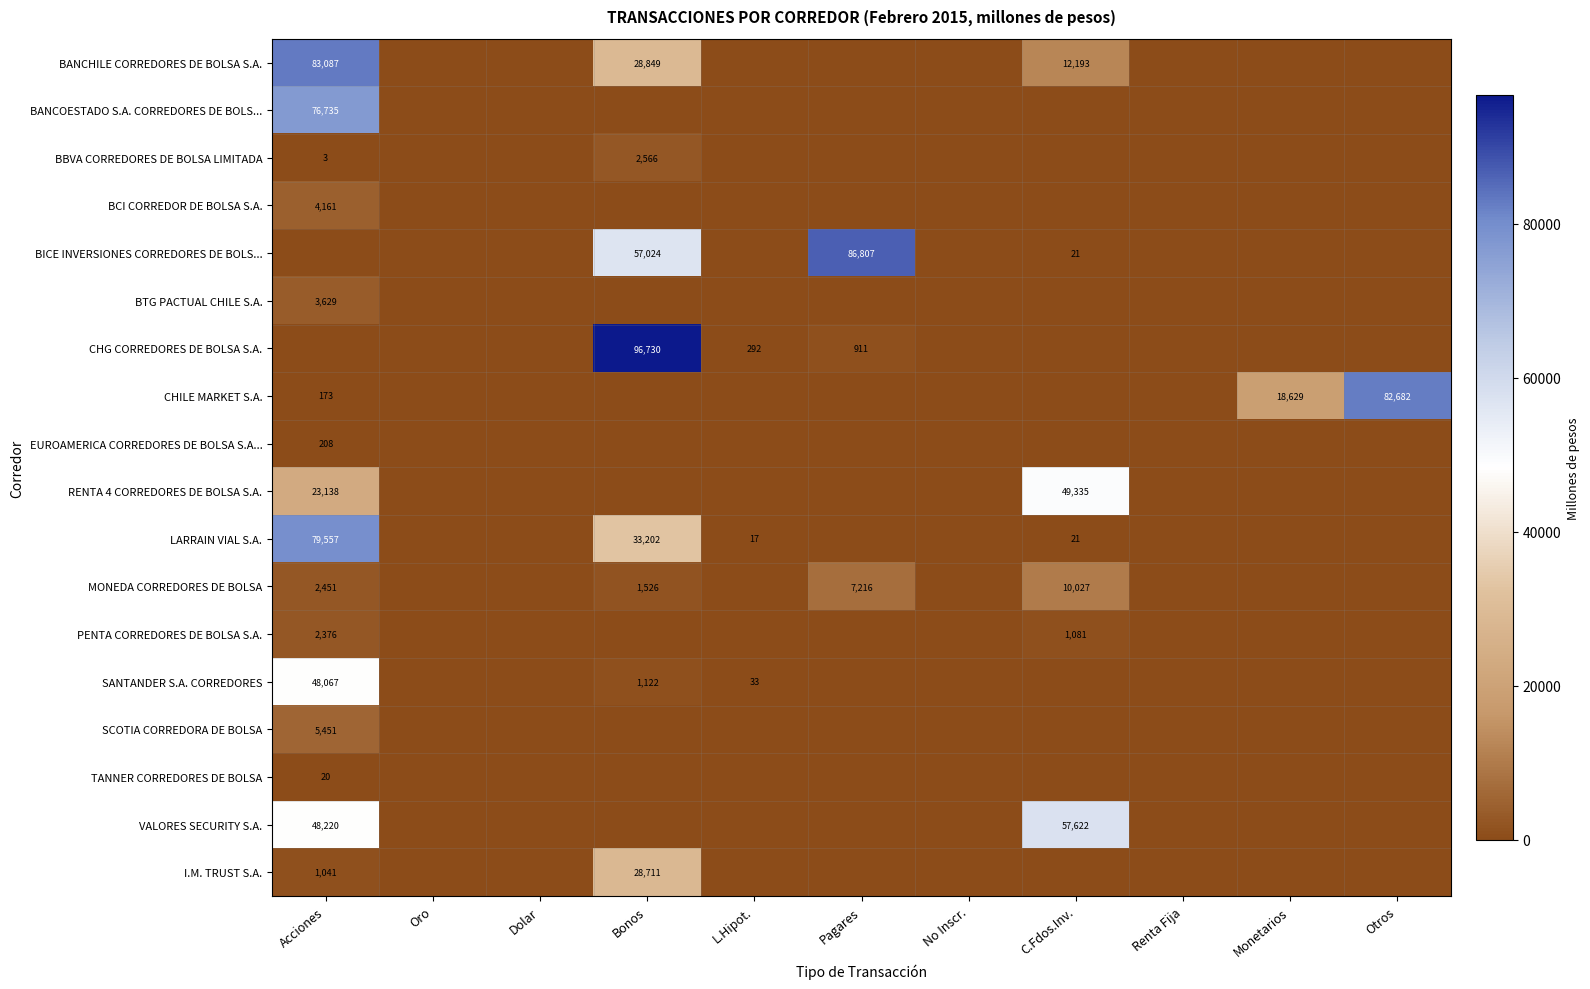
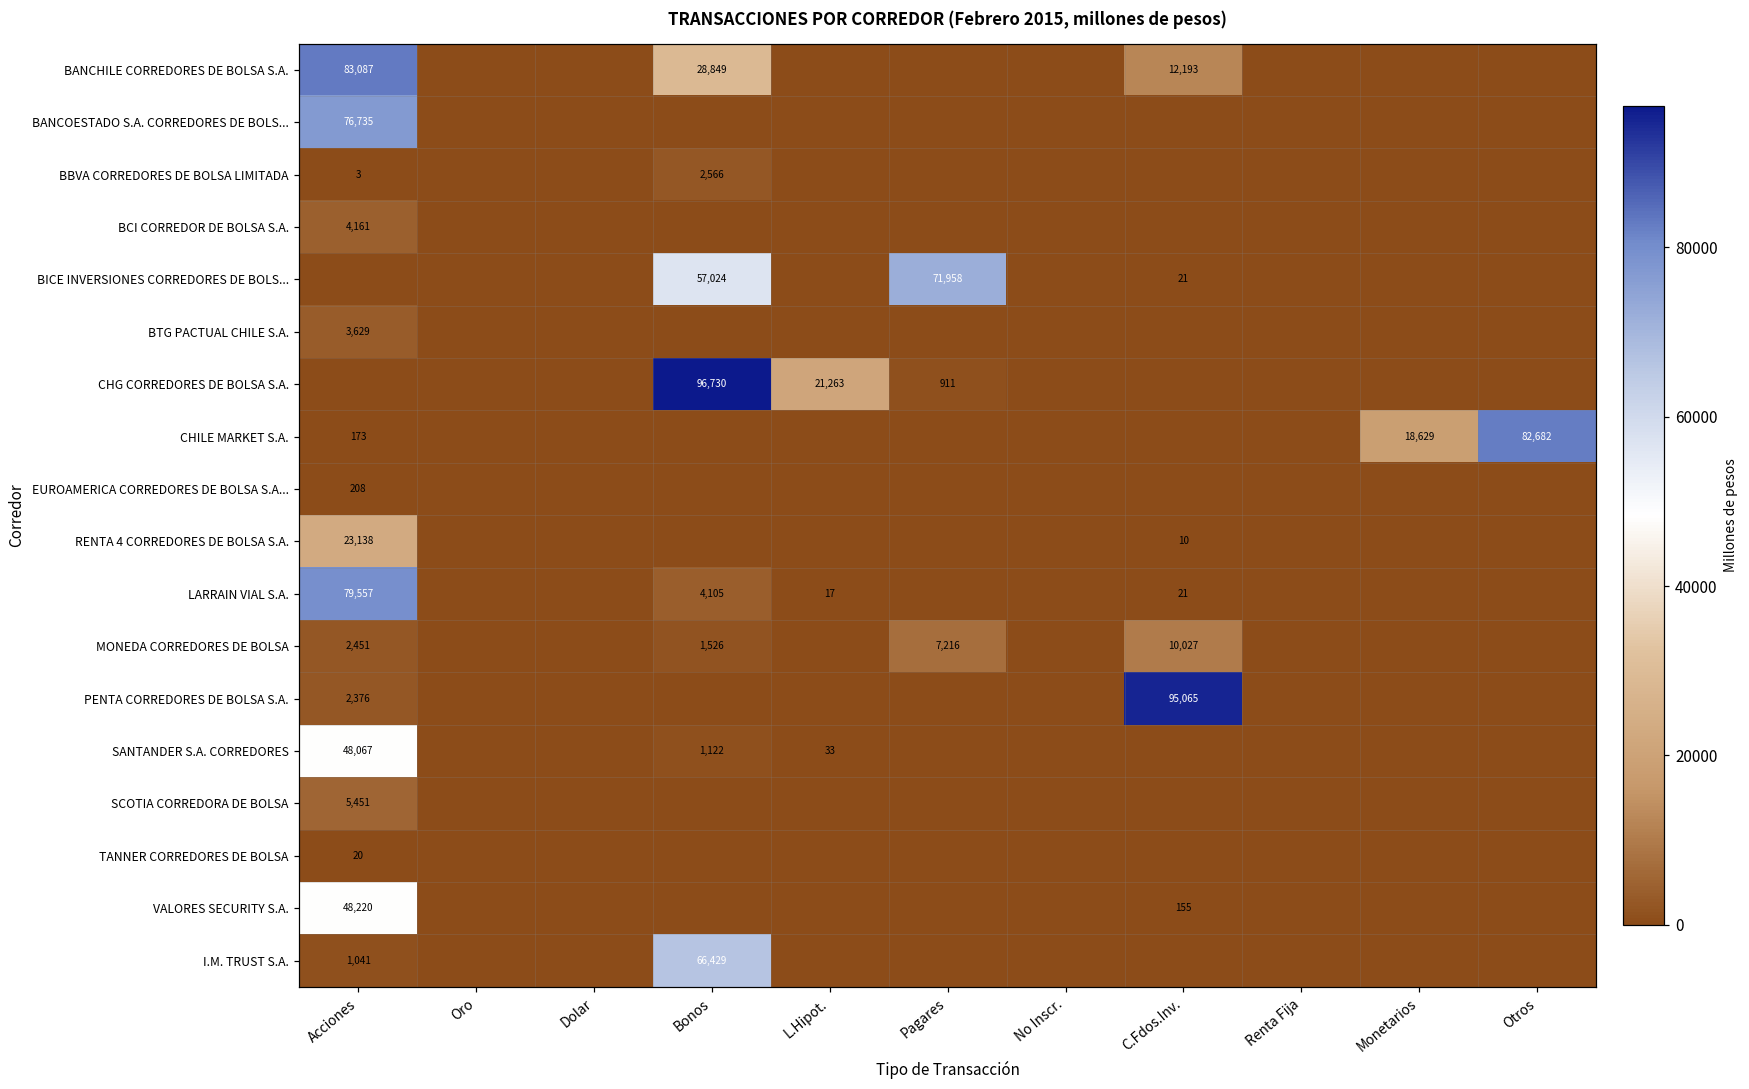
BICE INVERSIONES CORREDORES DE BOLS..., Pagares: 86,807 -> 71,958
CHG CORREDORES DE BOLSA S.A., L.Hipot.: 292 -> 21,263
RENTA 4 CORREDORES DE BOLSA S.A., C.Fdos.Inv.: 49,335 -> 10
LARRAIN VIAL S.A., Bonos: 33,202 -> 4,105
PENTA CORREDORES DE BOLSA S.A., C.Fdos.Inv.: 1,081 -> 95,065
VALORES SECURITY S.A., C.Fdos.Inv.: 57,622 -> 155
I.M. TRUST S.A., Bonos: 28,711 -> 66,429
